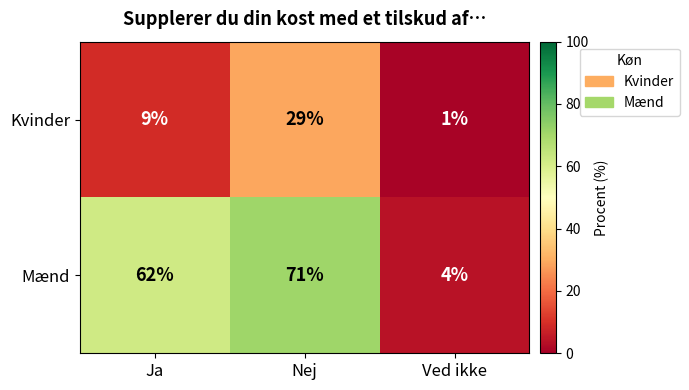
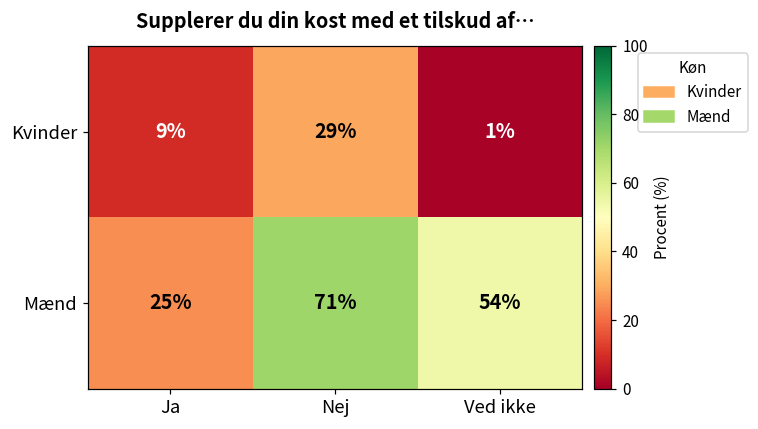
Mænd, Ja: 62% -> 25%
Mænd, Ved ikke: 4% -> 54%
